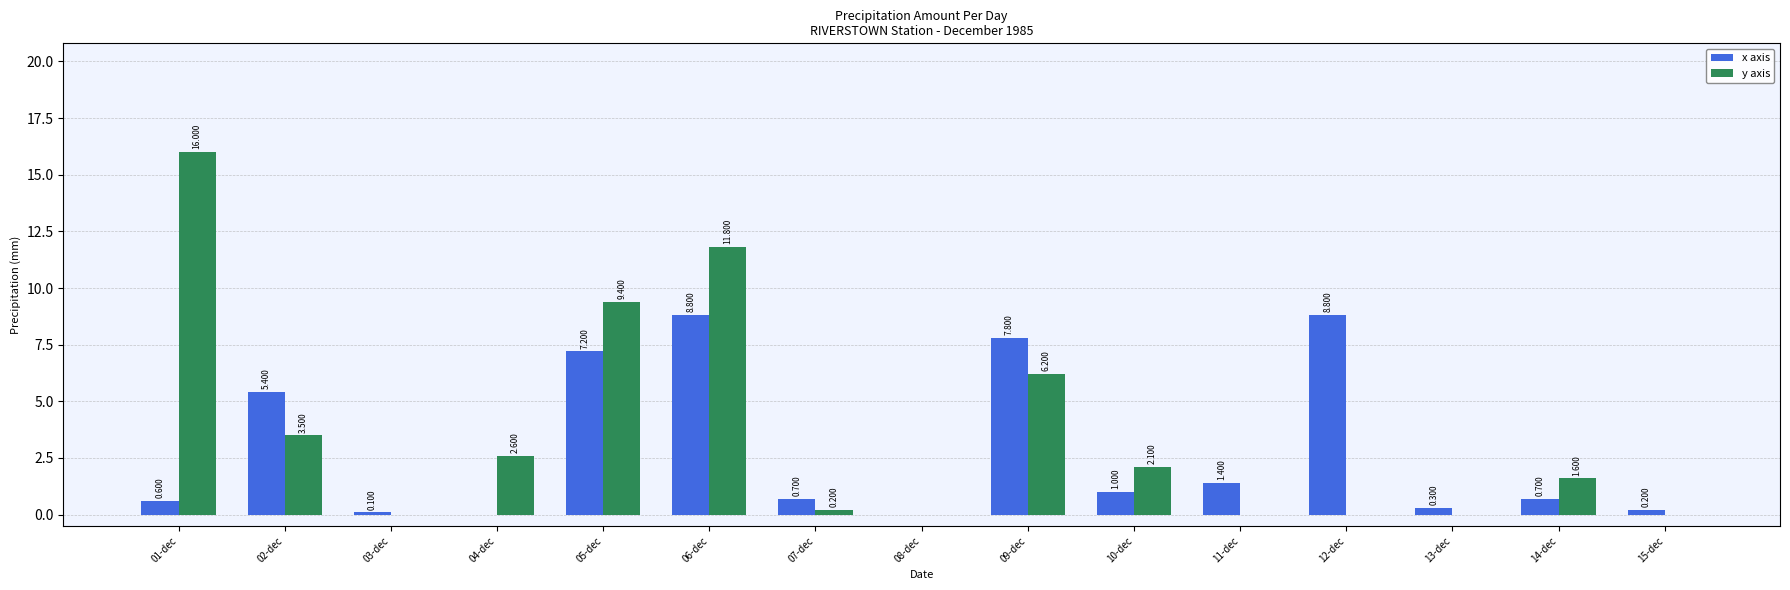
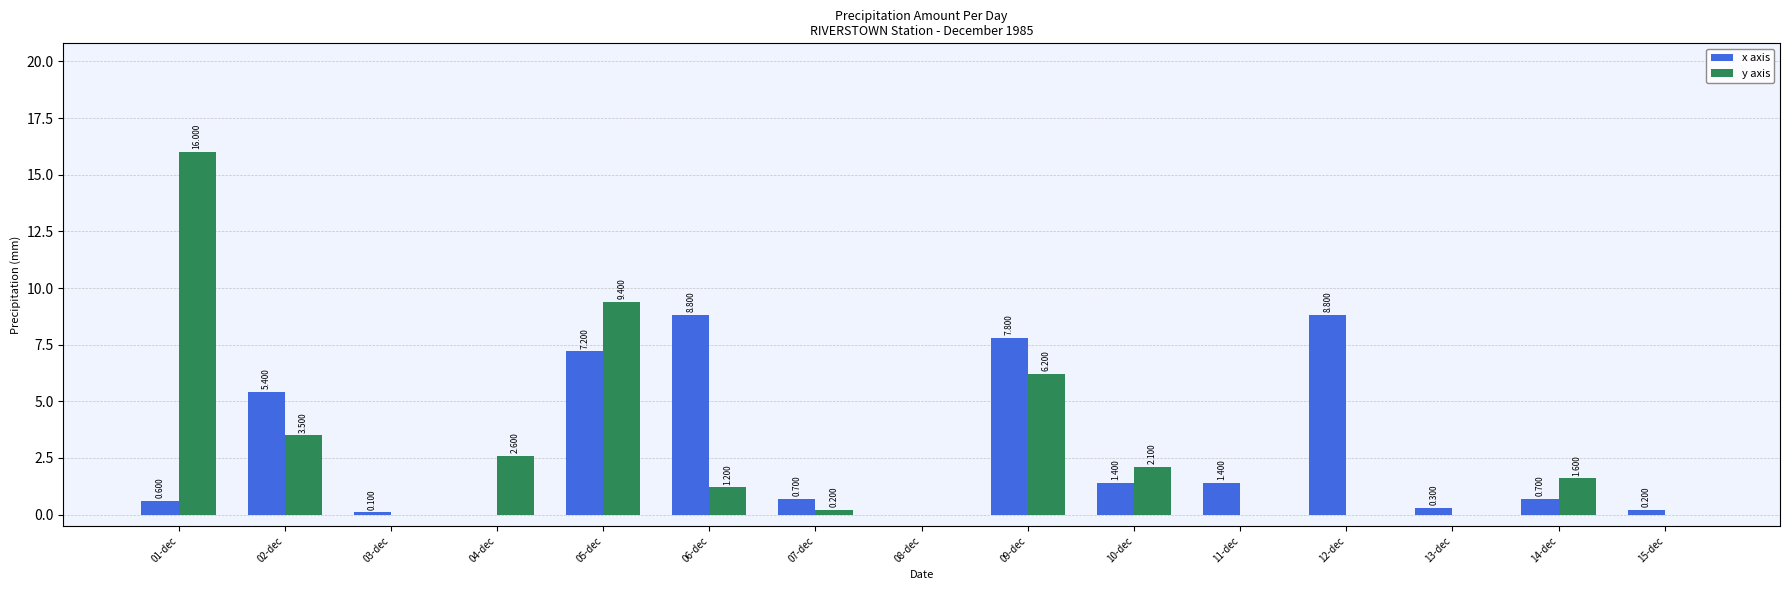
y axis, 06-dec: 11.800 -> 1.200
x axis, 10-dec: 1.000 -> 1.400
